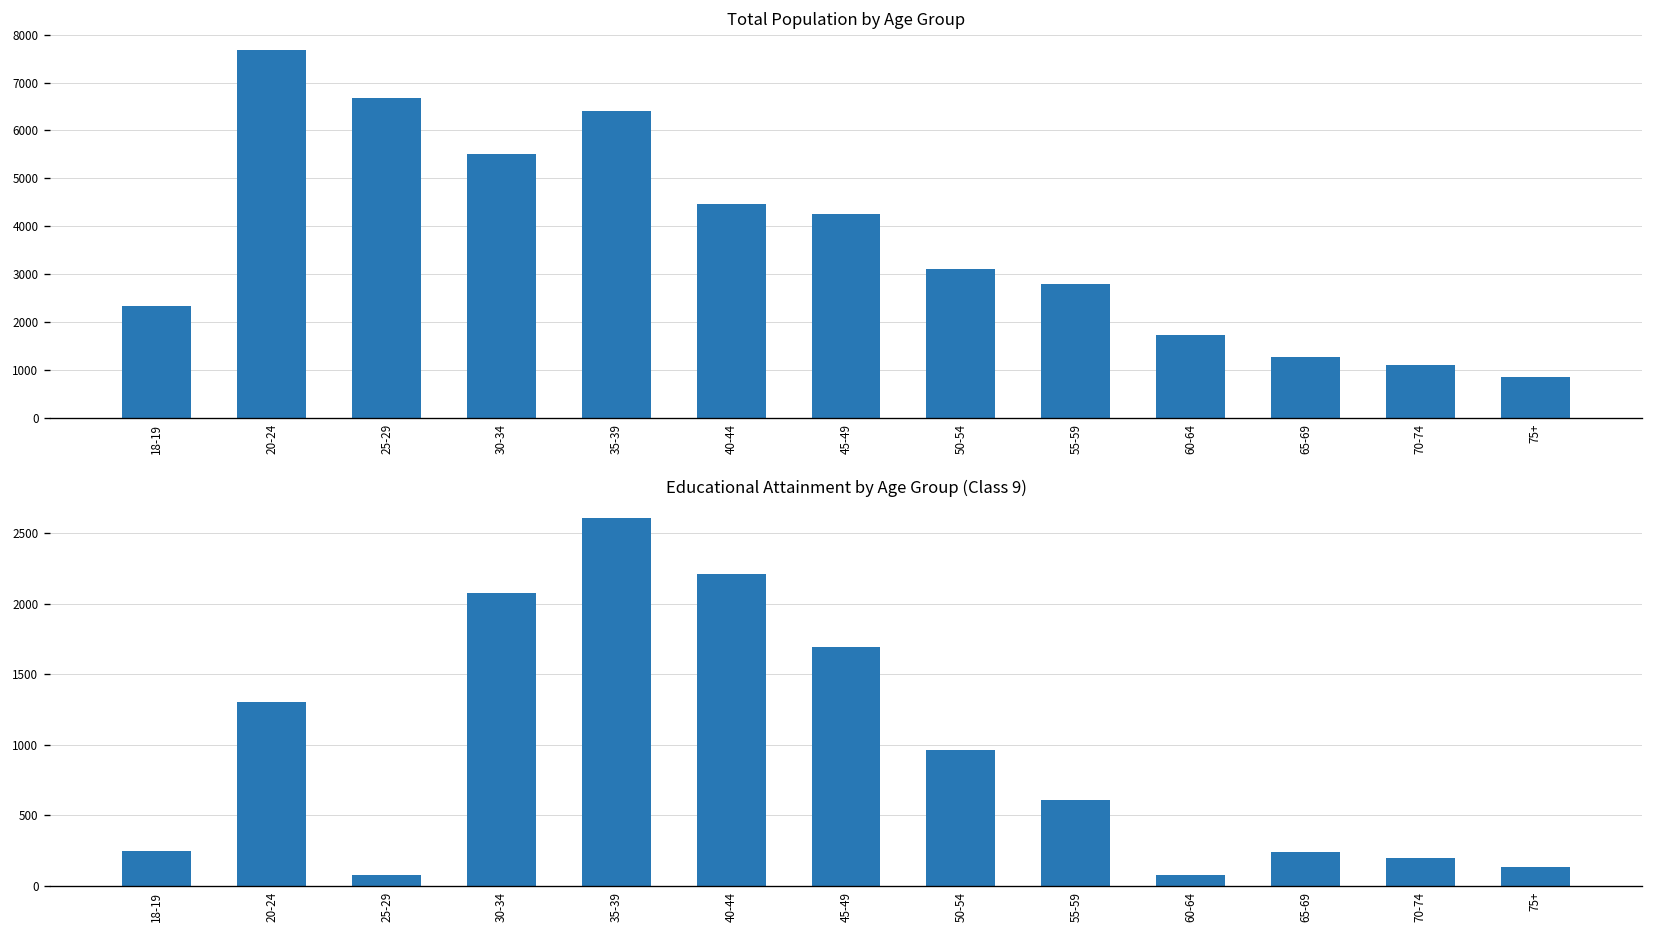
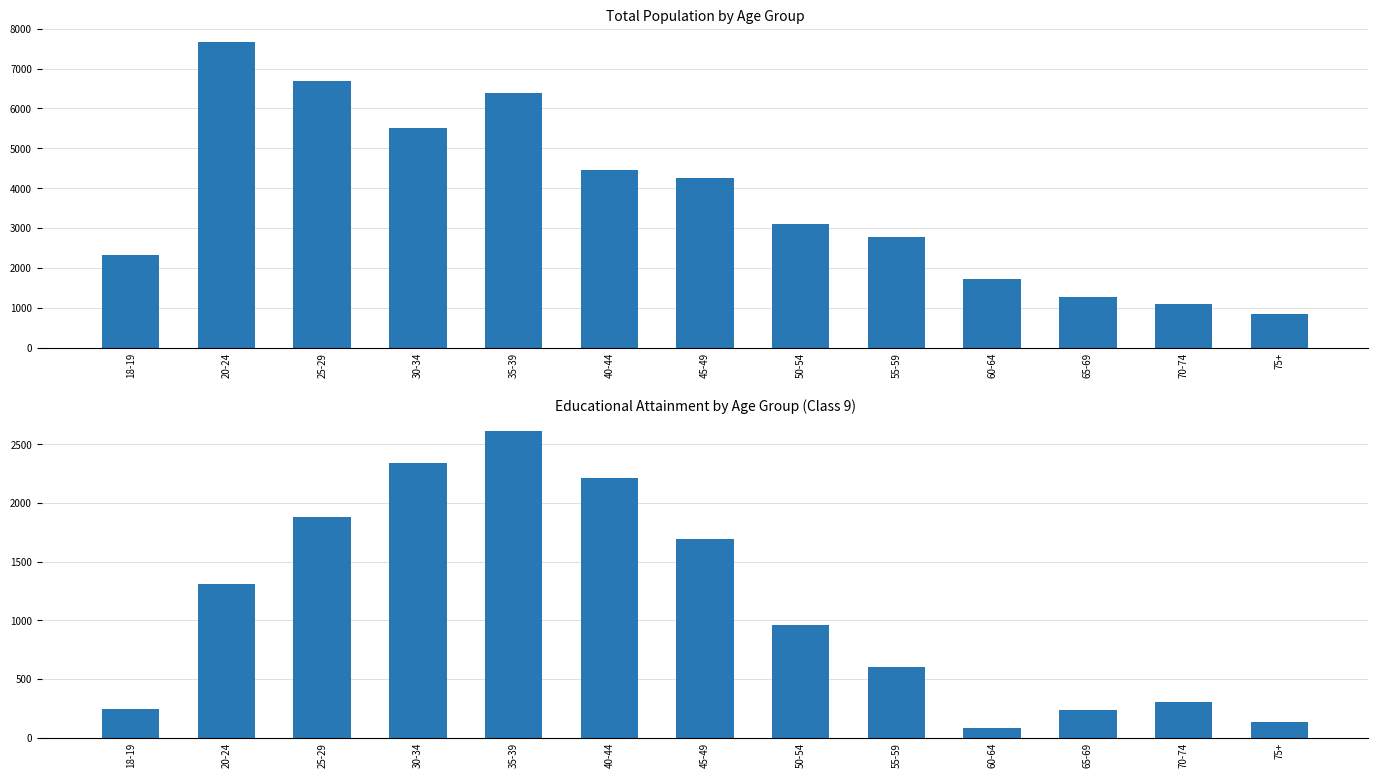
Educational Attainment by Age Group (Class 9), 25-29: 80 -> 1880
Educational Attainment by Age Group (Class 9), 30-34: 2080 -> 2340
Educational Attainment by Age Group (Class 9), 70-74: 200 -> 310
